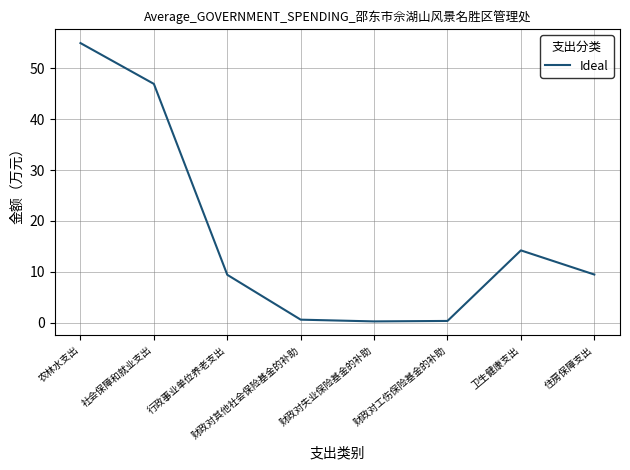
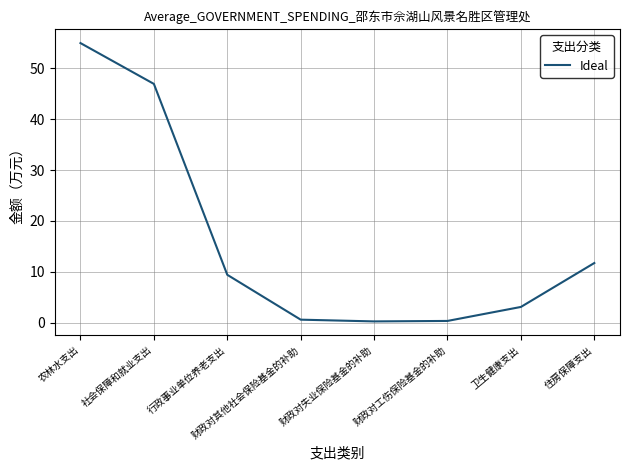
卫生健康支出: 14 -> 3
住房保障支出: 9 -> 12
